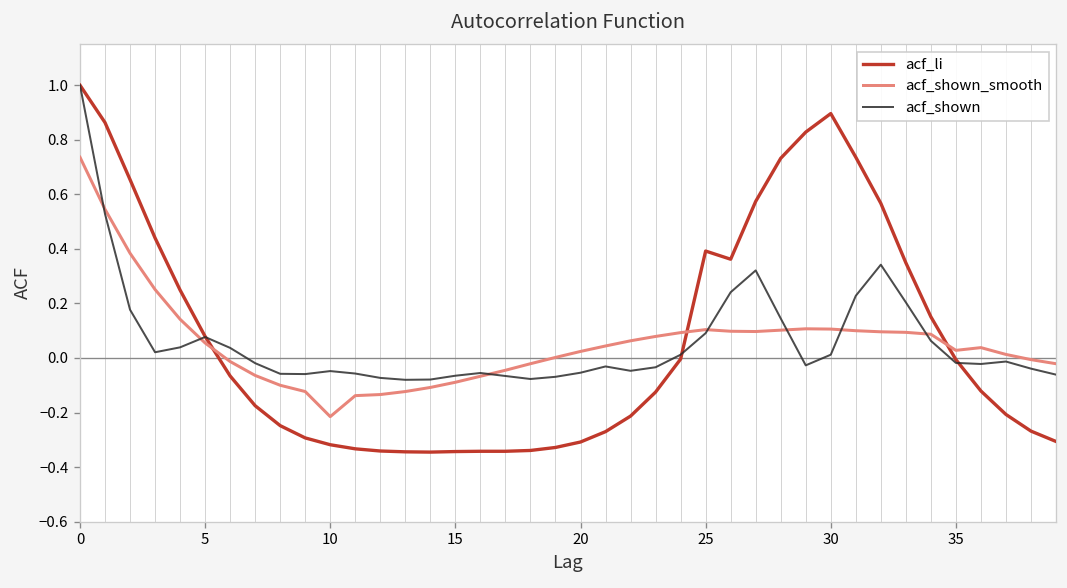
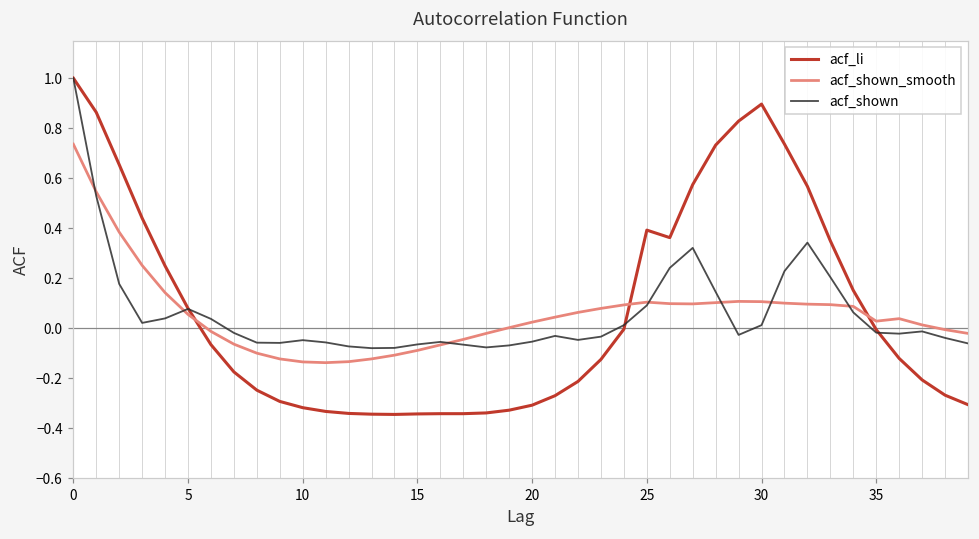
acf_shown_smooth, 10: -0.22 -> -0.14
